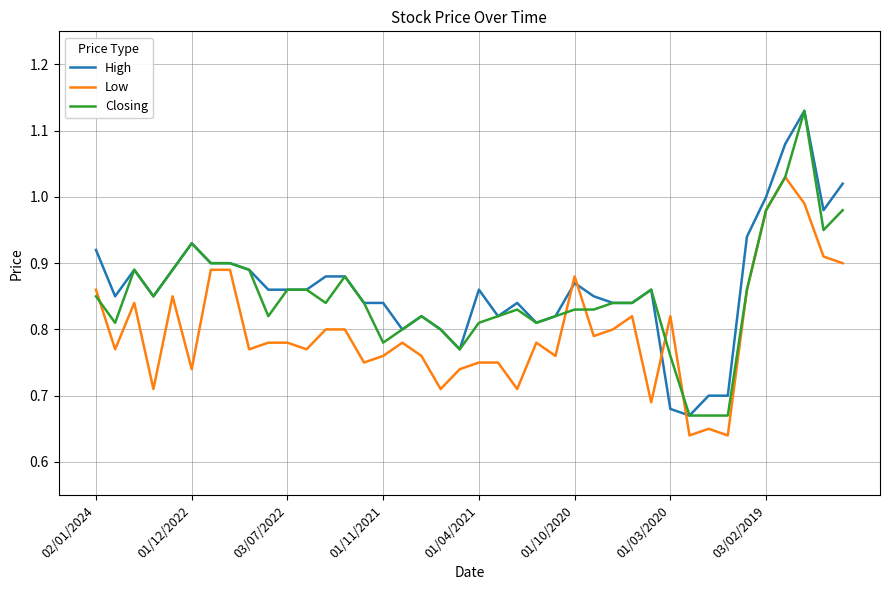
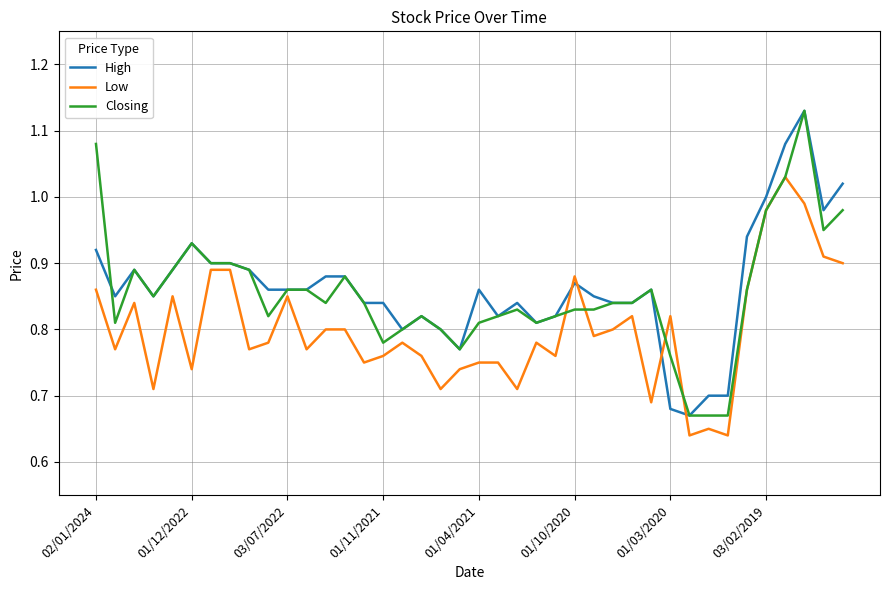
Closing, 02/01/2024: 0.85 -> 1.08
Low, 03/07/2022: 0.78 -> 0.85
